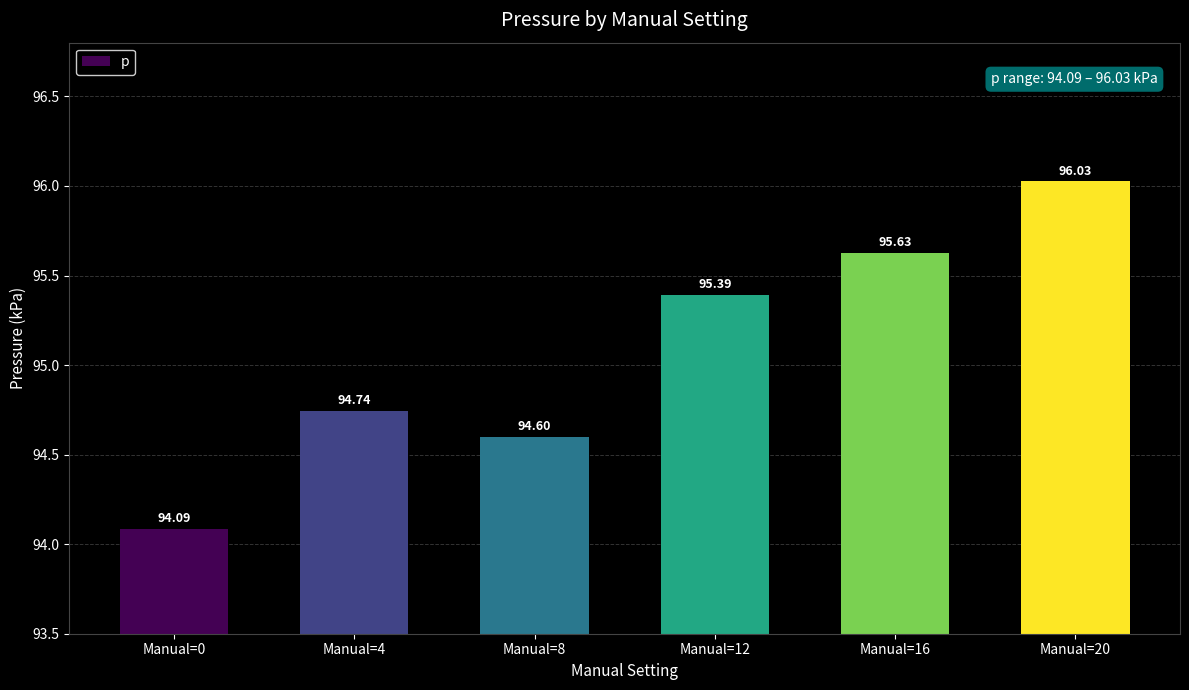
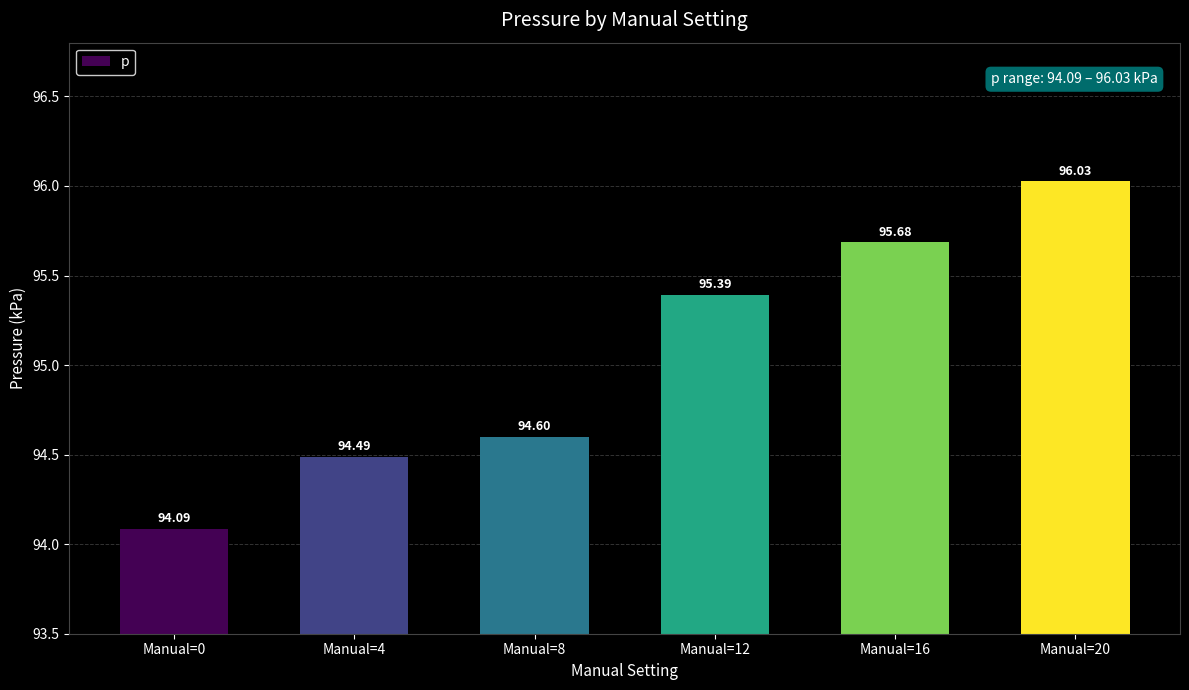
Manual=4: 94.74 -> 94.49
Manual=16: 95.63 -> 95.68
